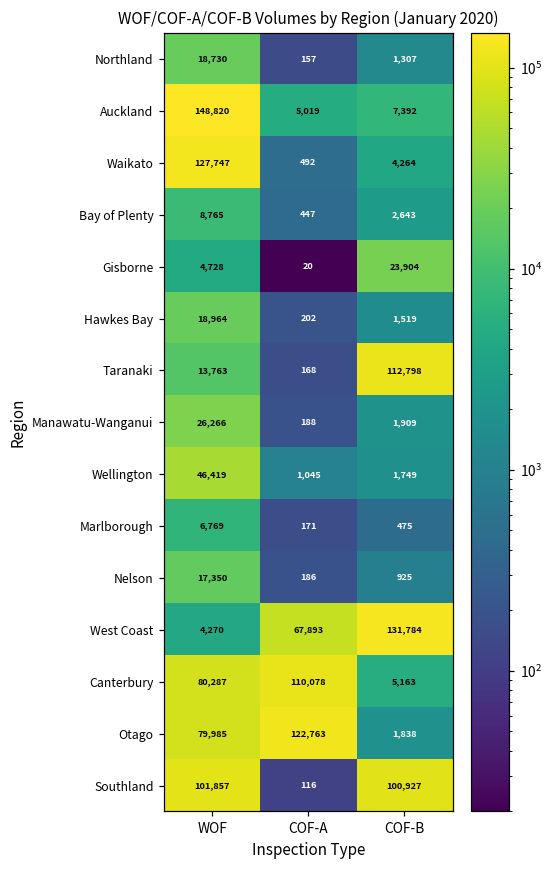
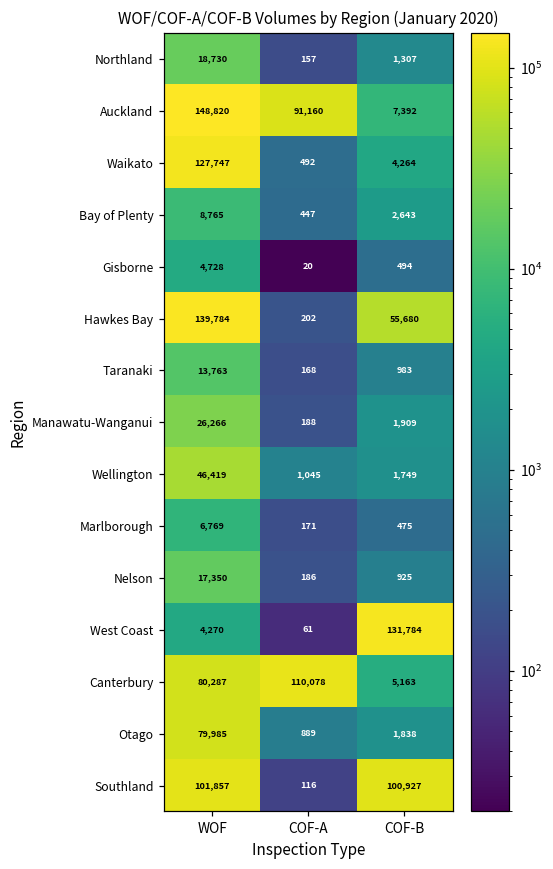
Auckland, COF-A: 5,019 -> 91,160
Gisborne, COF-B: 23,904 -> 494
Hawkes Bay, WOF: 18,964 -> 139,784
Hawkes Bay, COF-B: 1,519 -> 55,680
Taranaki, COF-B: 112,798 -> 983
West Coast, COF-A: 67,893 -> 61
Otago, COF-A: 122,763 -> 889
